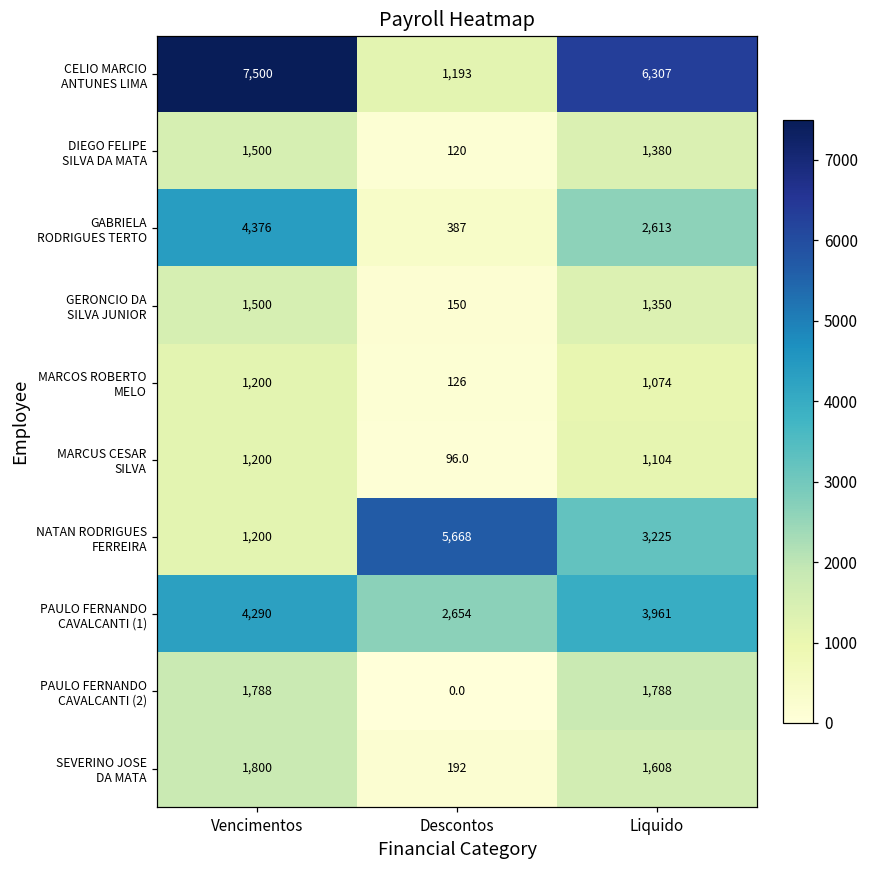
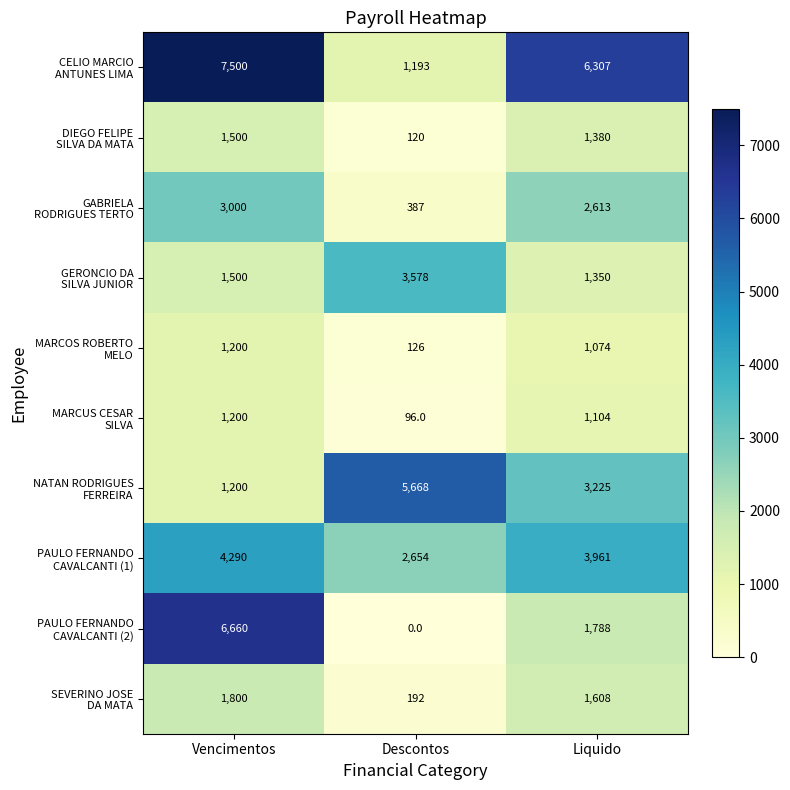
GABRIELA RODRIGUES TERTO, Vencimentos: 4,376 -> 3,000
GERONCIO DA SILVA JUNIOR, Descontos: 150 -> 3,578
PAULO FERNANDO CAVALCANTI (2), Vencimentos: 1,788 -> 6,660
